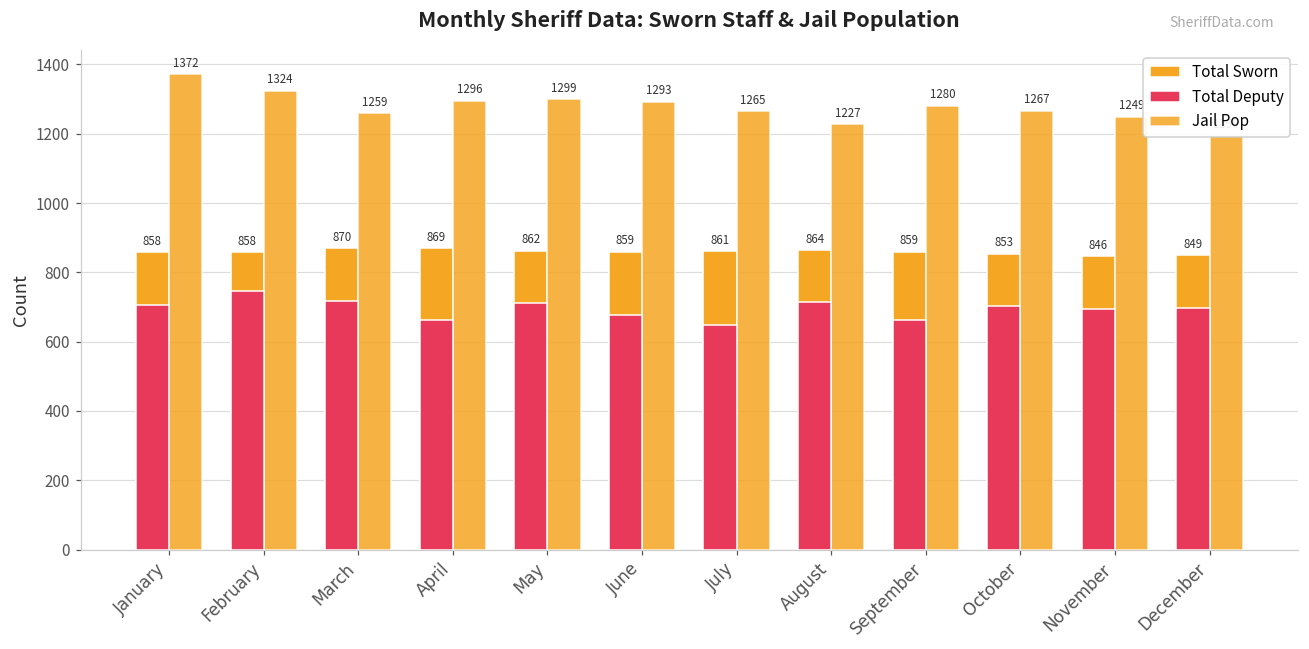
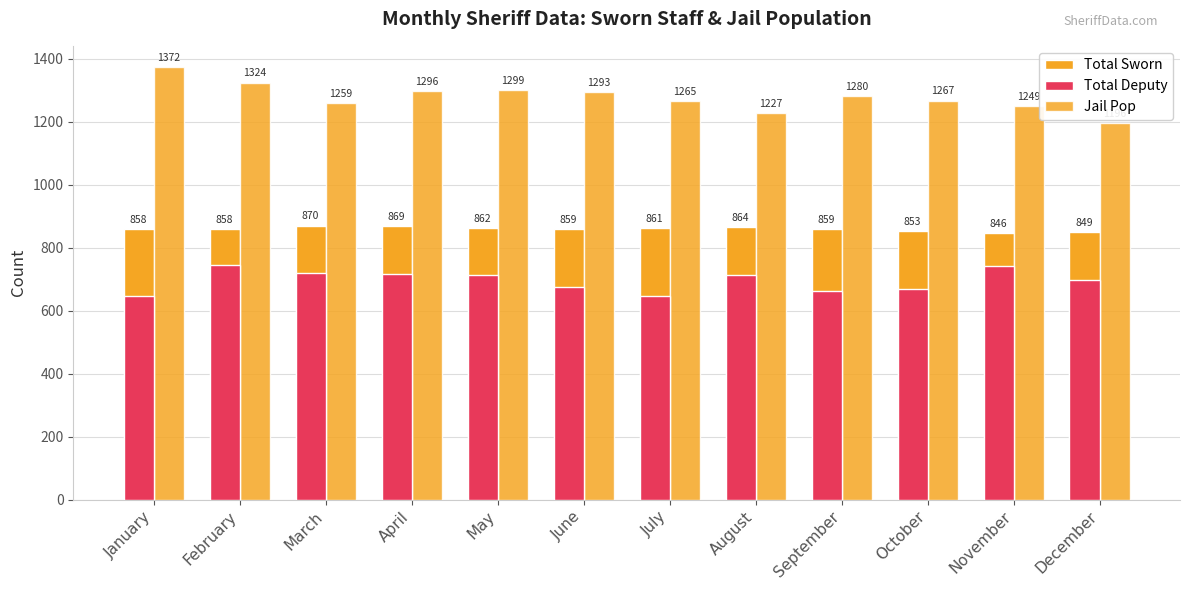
Total Deputy, January: 710 -> 650
Total Deputy, April: 660 -> 720
Total Deputy, October: 700 -> 670
Total Deputy, November: 690 -> 740
